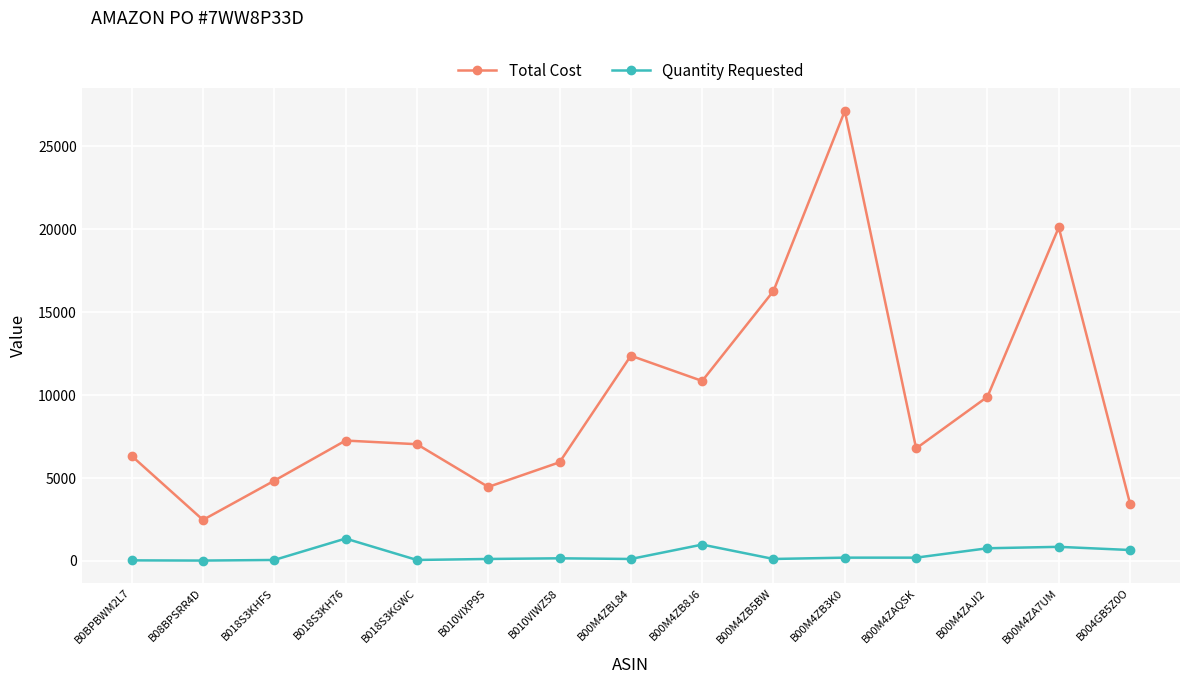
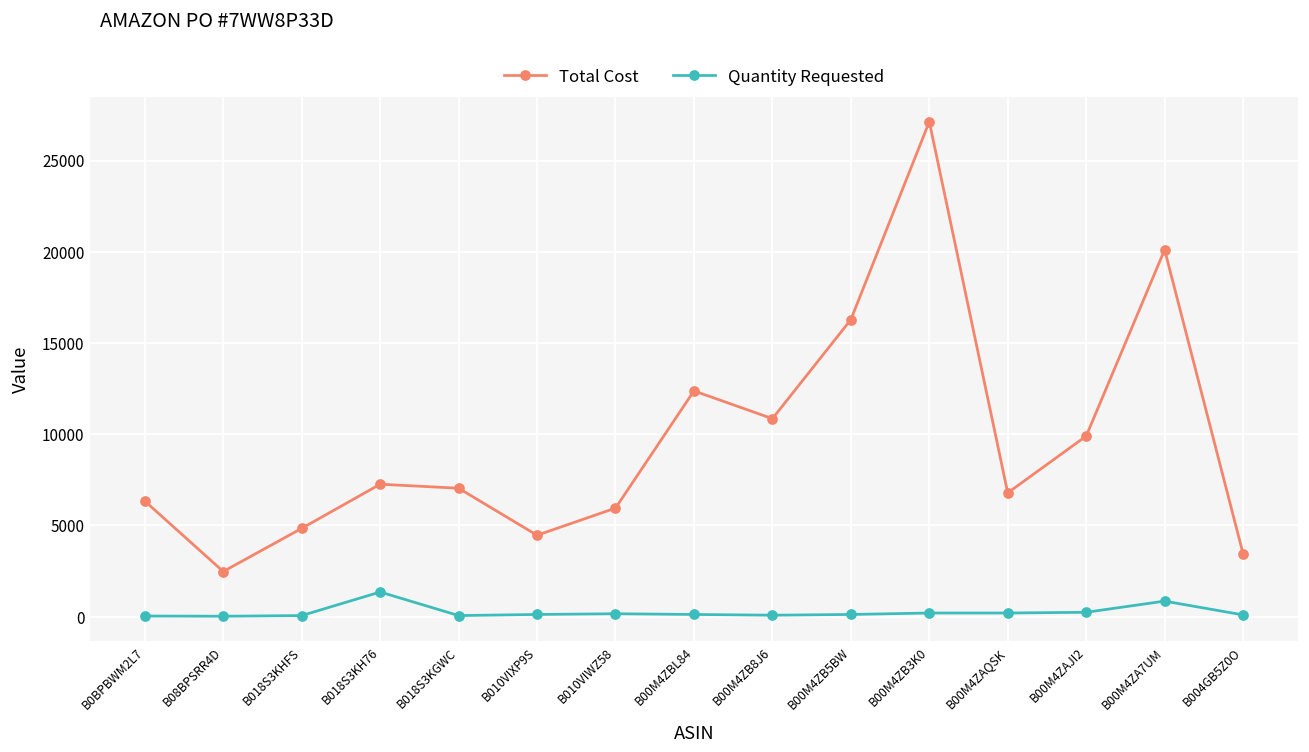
Quantity Requested, B00M4ZB8J6: 1000 -> 100
Quantity Requested, B00M4ZAJI2: 800 -> 200
Quantity Requested, B004GB5Z0O: 700 -> 100
